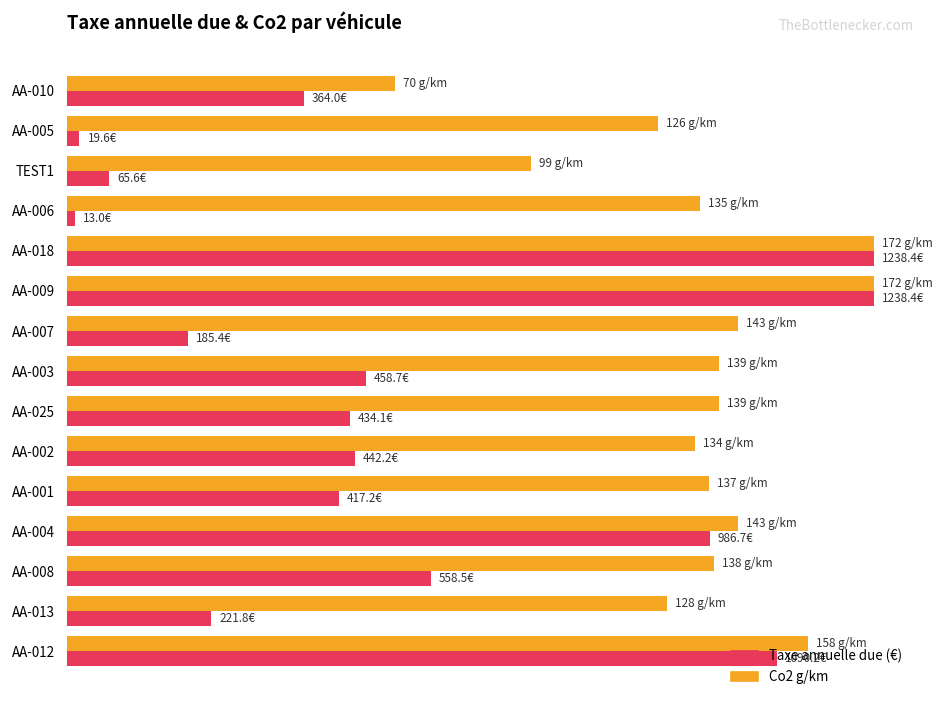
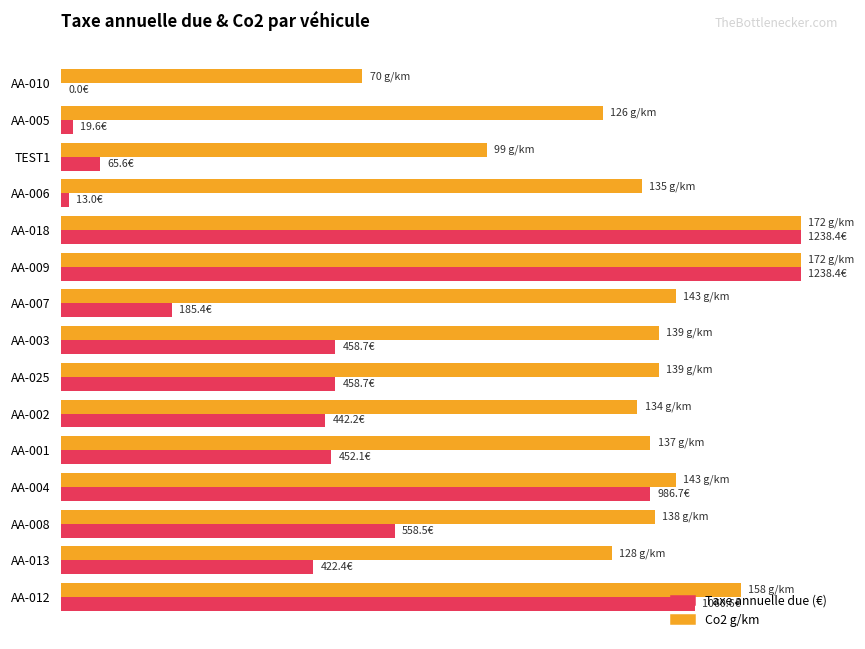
Taxe annuelle due (€), AA-010: 364.0€ -> 0.0€
Taxe annuelle due (€), AA-025: 434.1€ -> 458.7€
Taxe annuelle due (€), AA-001: 417.2€ -> 452.1€
Taxe annuelle due (€), AA-013: 221.8€ -> 422.4€
Taxe annuelle due (€), AA-012: 1090.2€ -> 1060.6€
